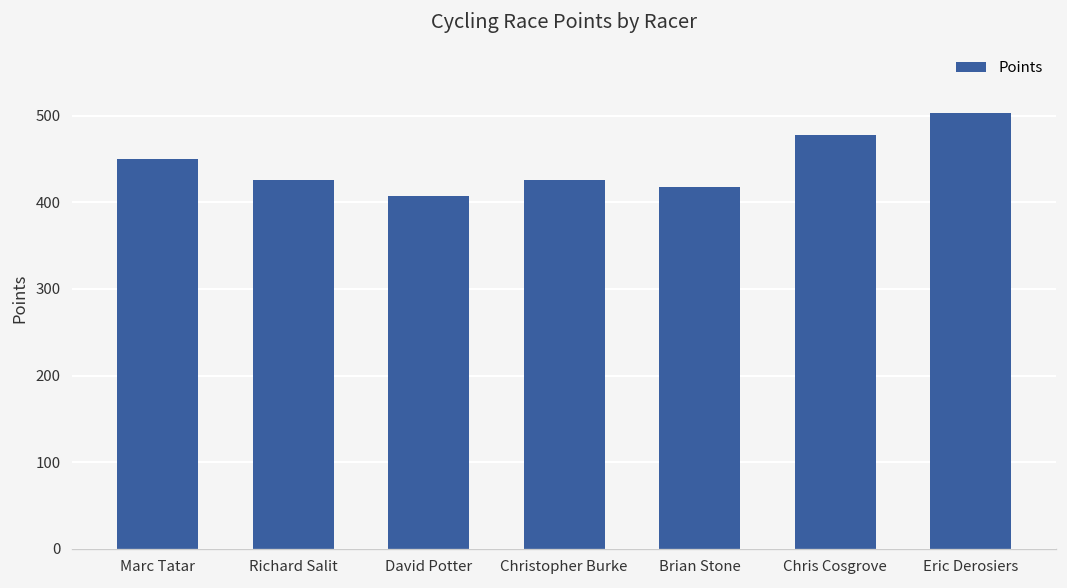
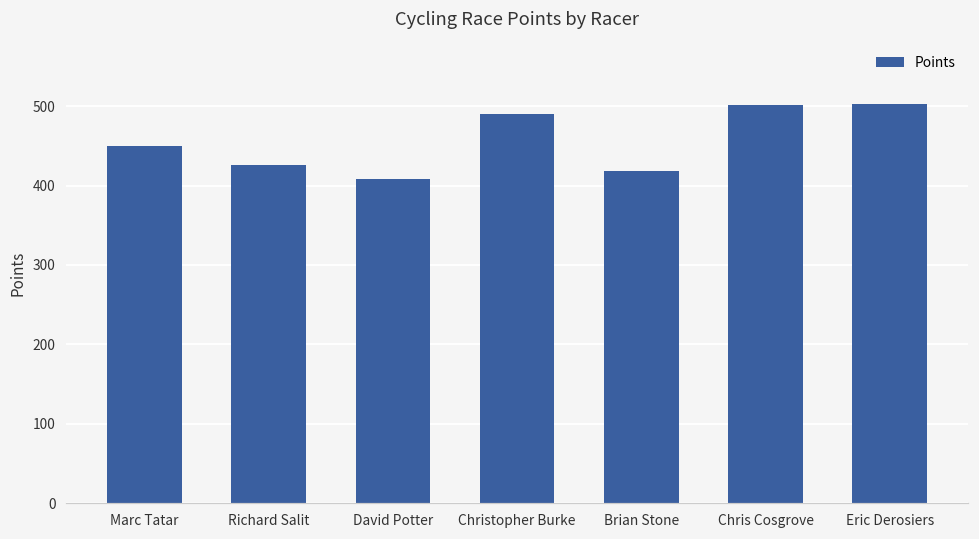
Christopher Burke: 430 -> 490
Chris Cosgrove: 480 -> 500
